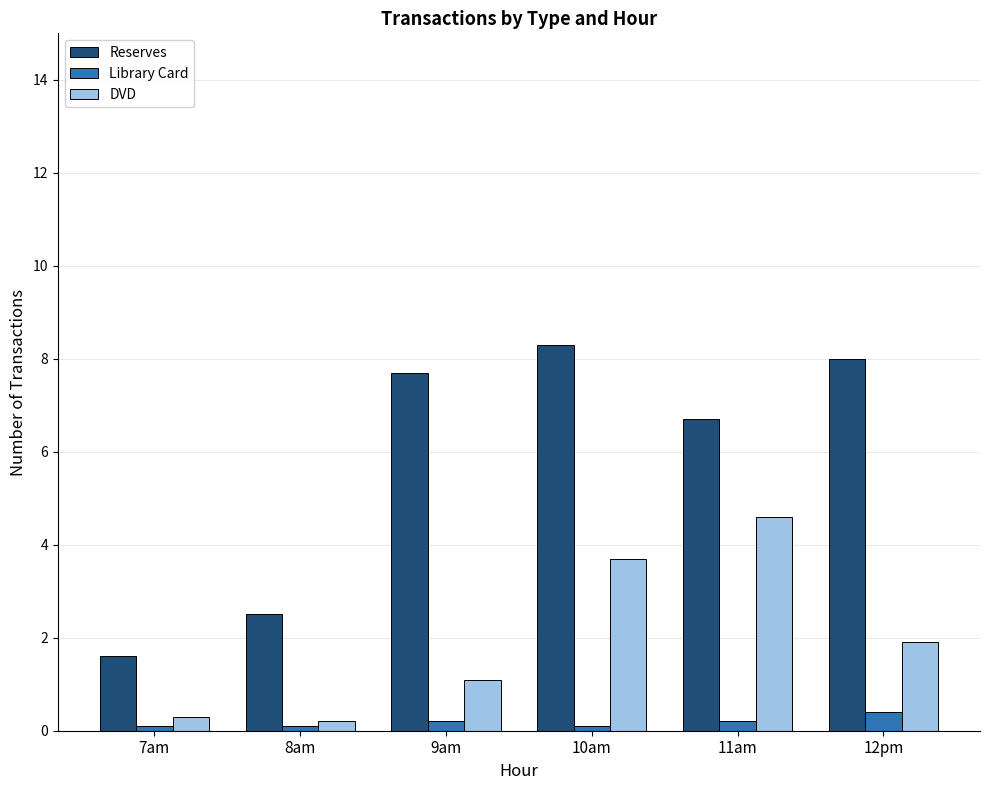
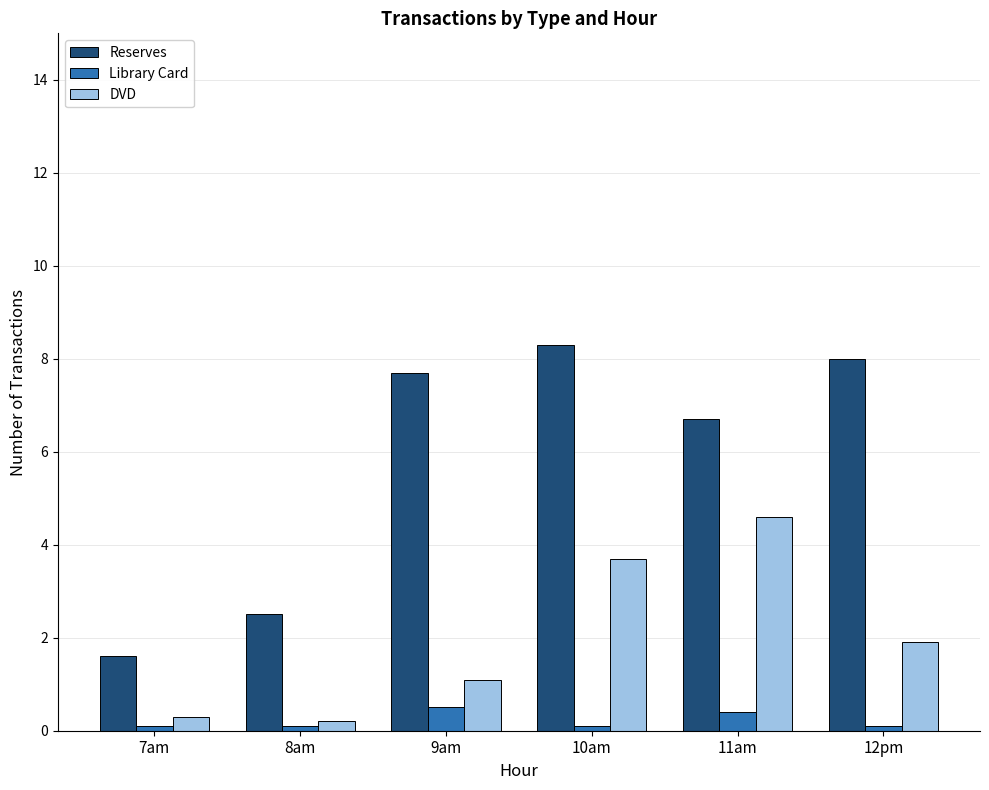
Library Card, 9am: 0.2 -> 0.5
Library Card, 11am: 0.2 -> 0.4
Library Card, 12pm: 0.4 -> 0.1
